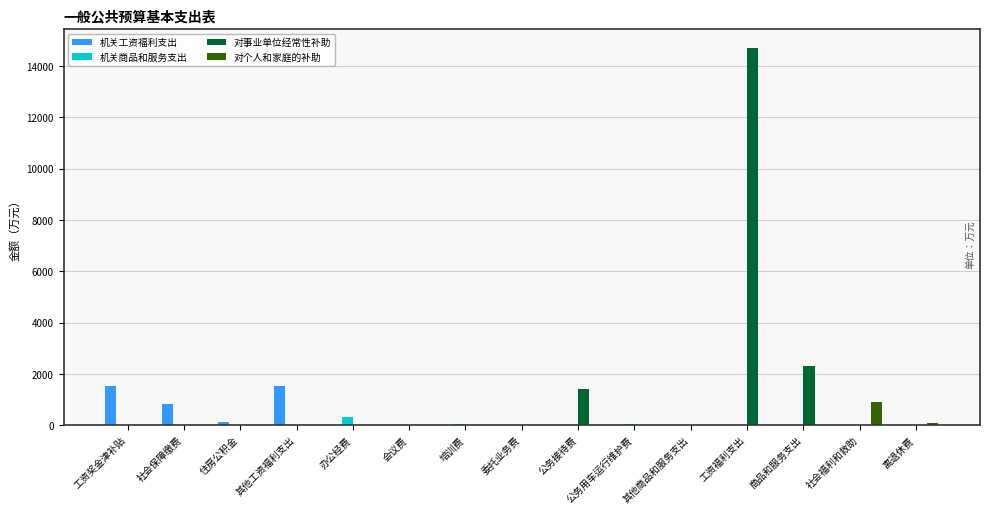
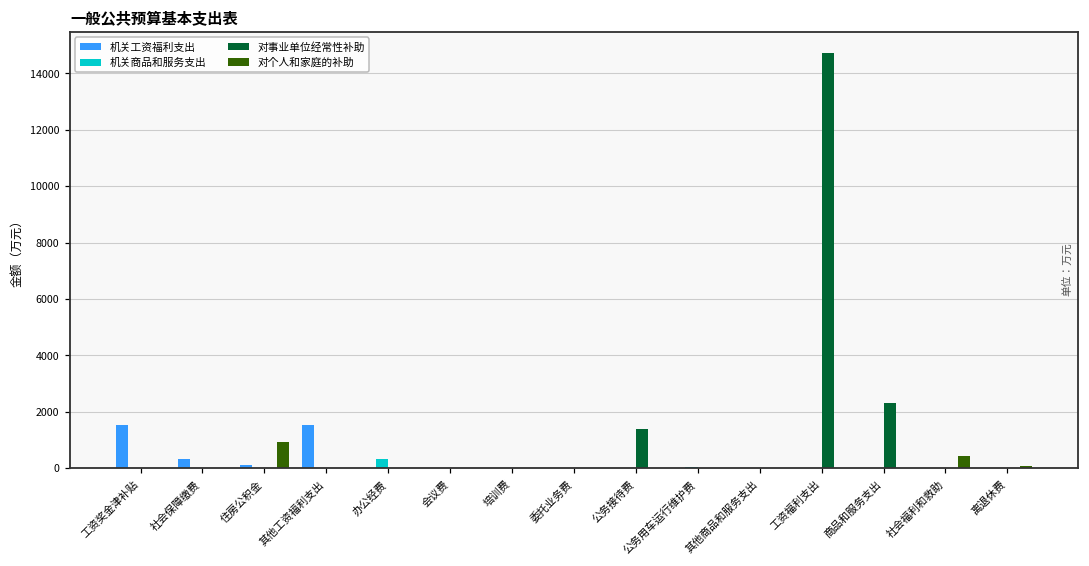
机关工资福利支出, 社会保障缴费: 800 -> 300
对个人和家庭的补助, 住房公积金: 0 -> 900
对个人和家庭的补助, 社会福利和救助: 900 -> 400
